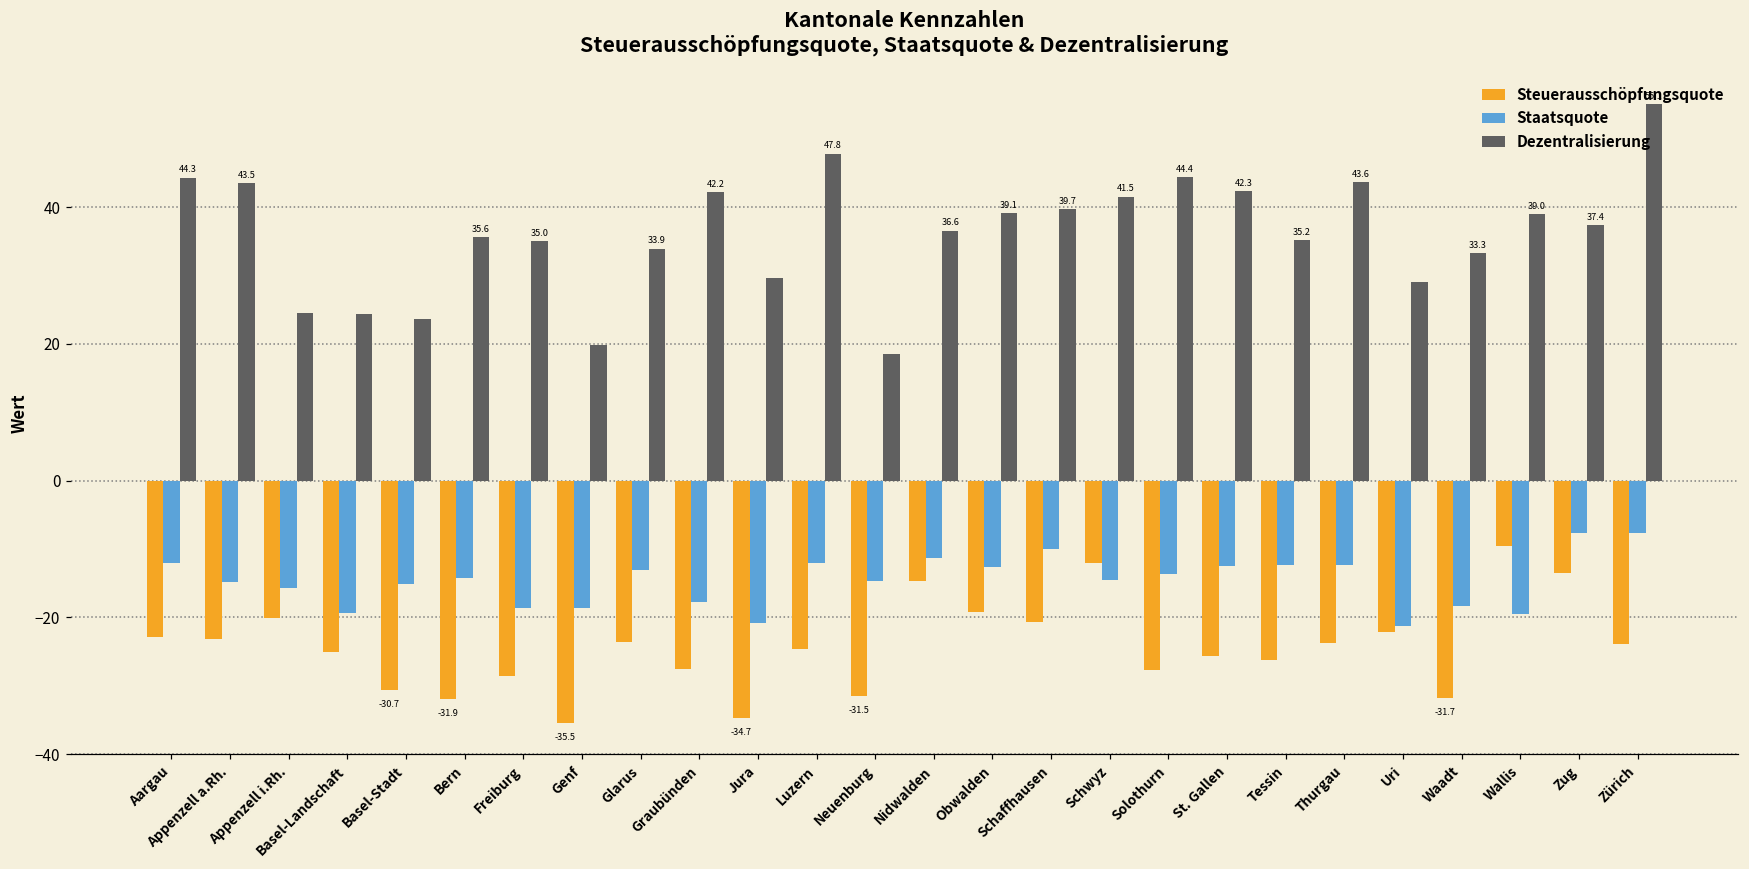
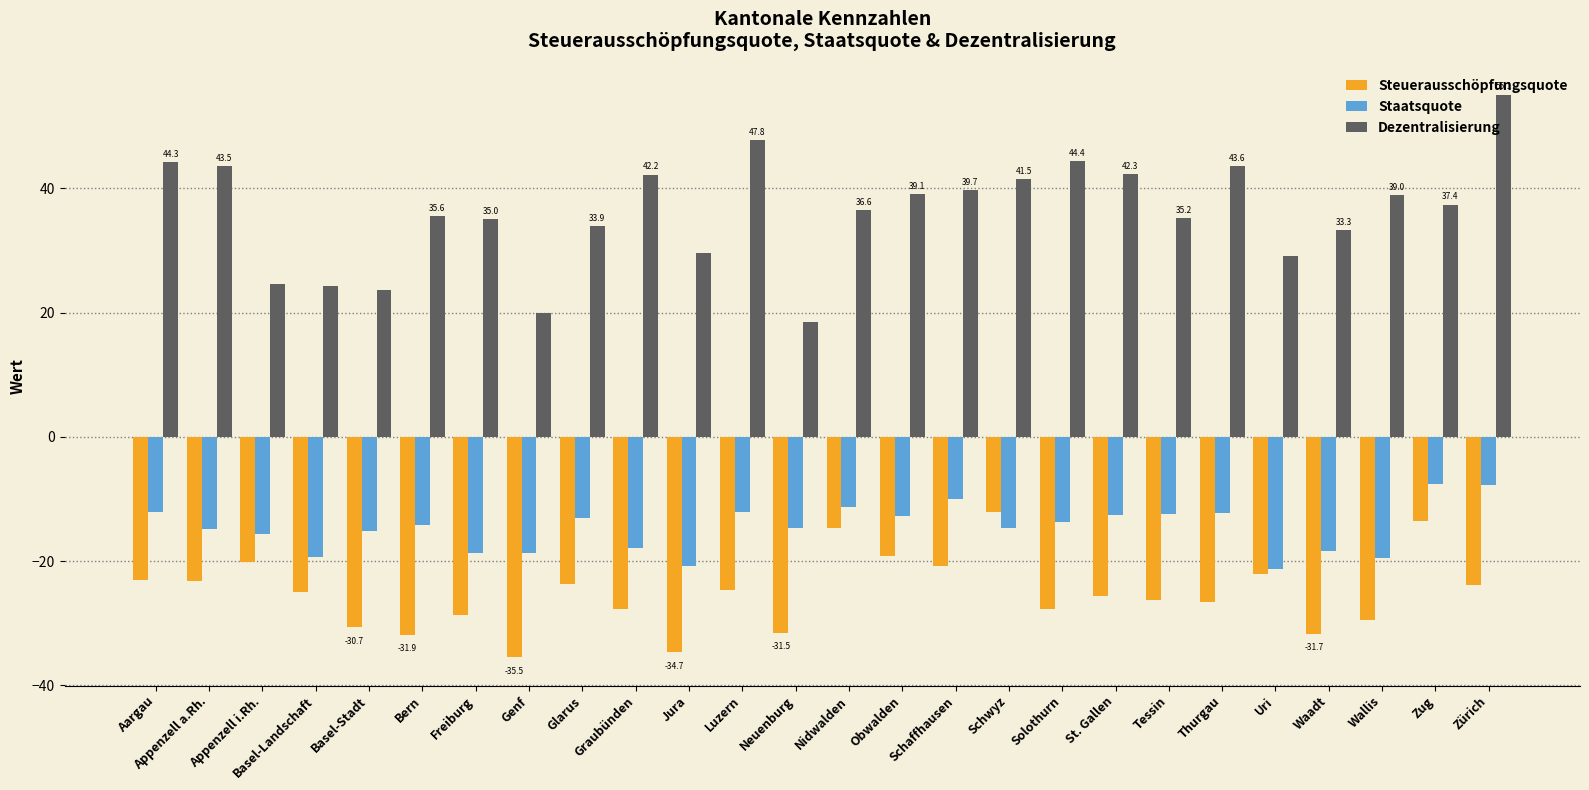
Steuerausschöpfungsquote, Thurgau: -24 -> -27
Steuerausschöpfungsquote, Wallis: -10 -> -30
